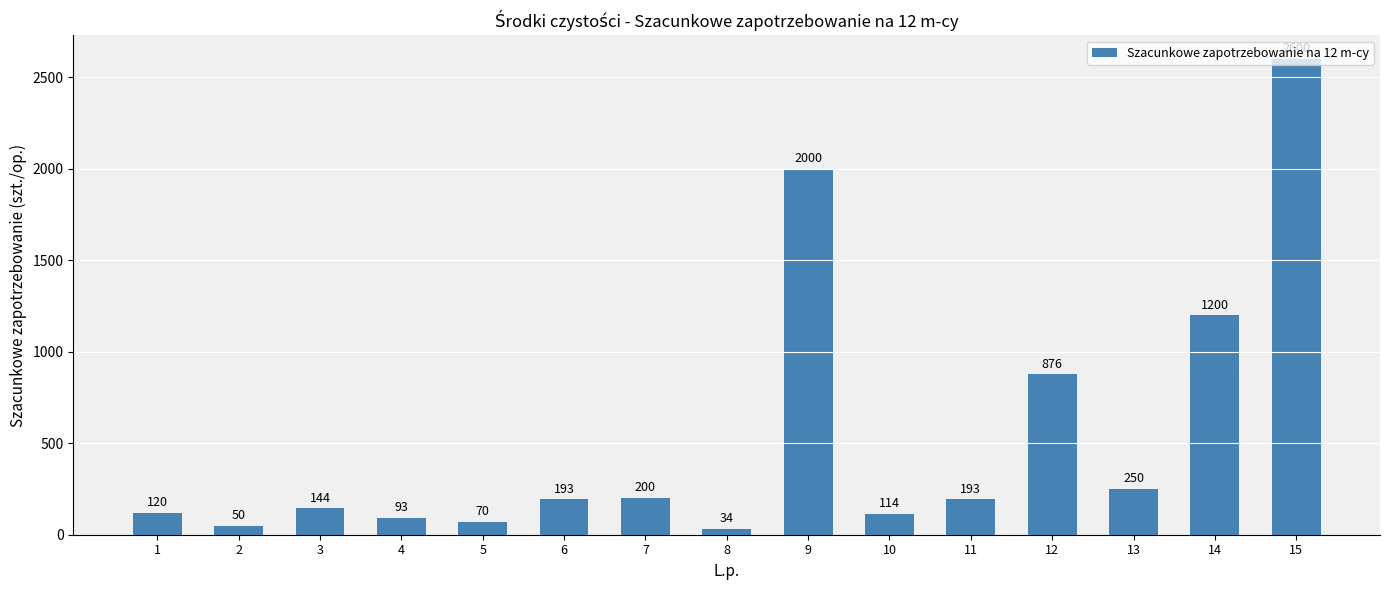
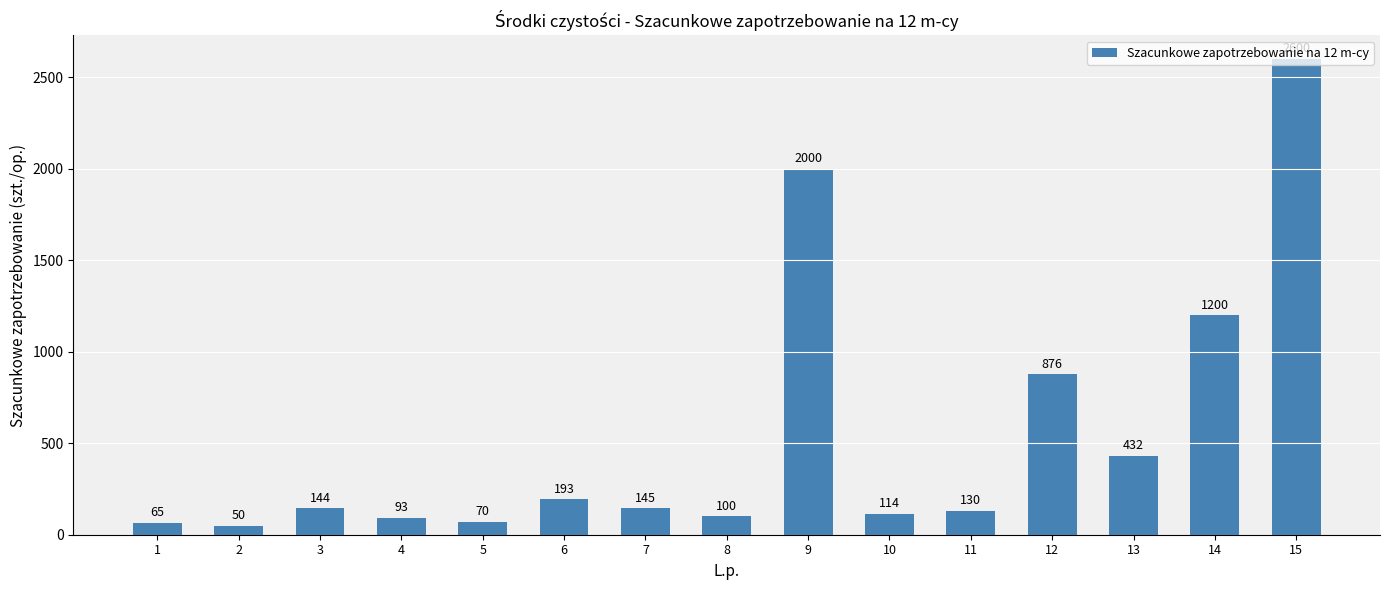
1: 120 -> 65
7: 200 -> 145
8: 34 -> 100
11: 193 -> 130
13: 250 -> 432
